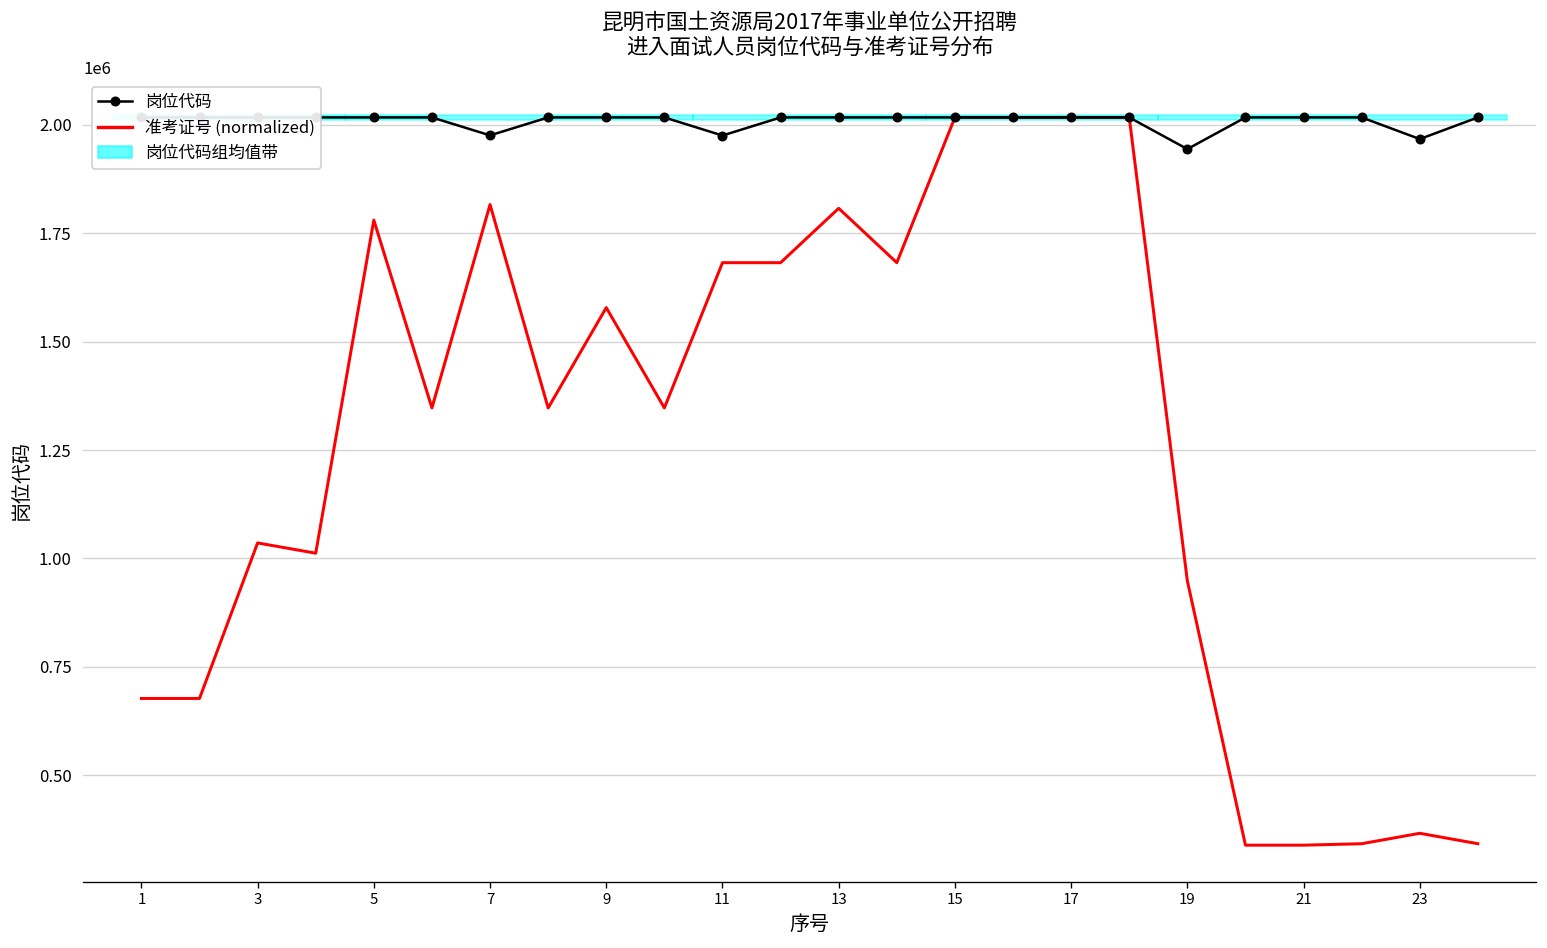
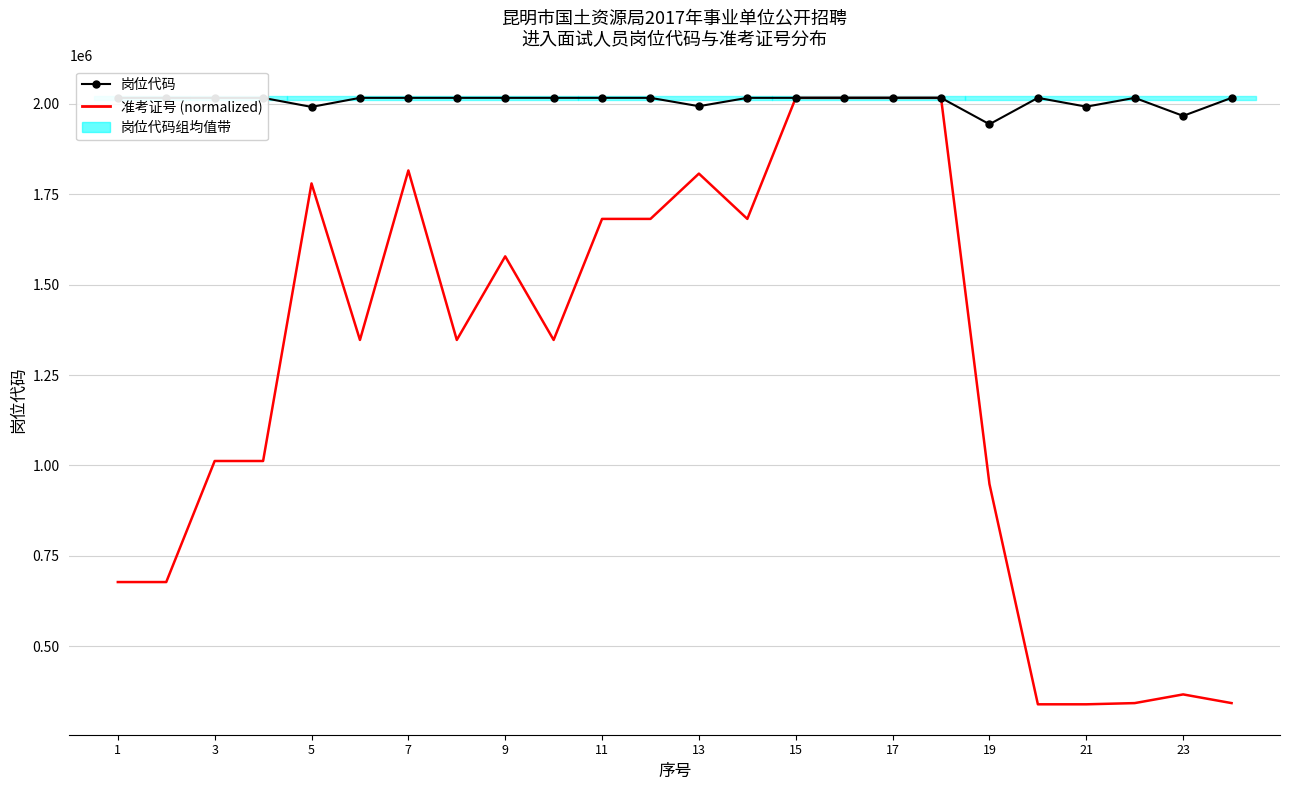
准考证号 (normalized), 3: 1040000 -> 1010000
岗位代码, 5: 2020000 -> 1990000
岗位代码, 7: 1980000 -> 2020000
岗位代码, 11: 1980000 -> 2020000
岗位代码, 13: 2020000 -> 1990000
岗位代码, 21: 2020000 -> 1990000
